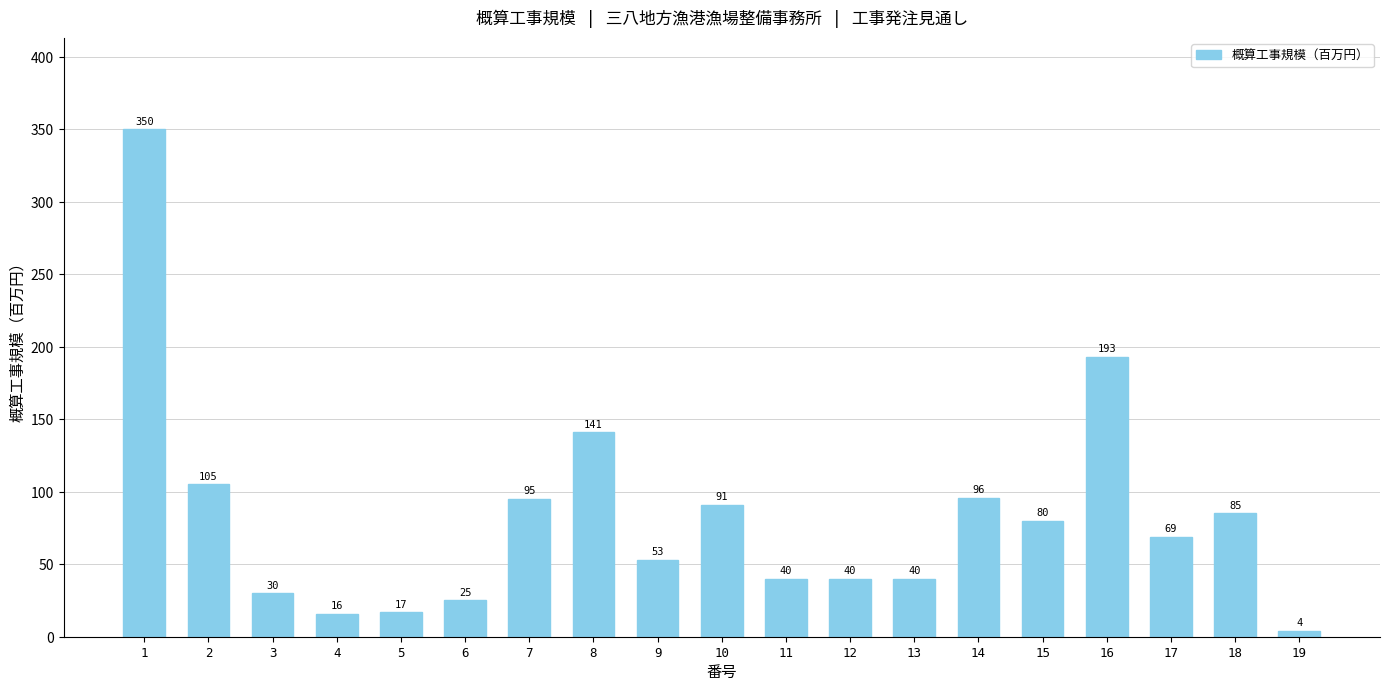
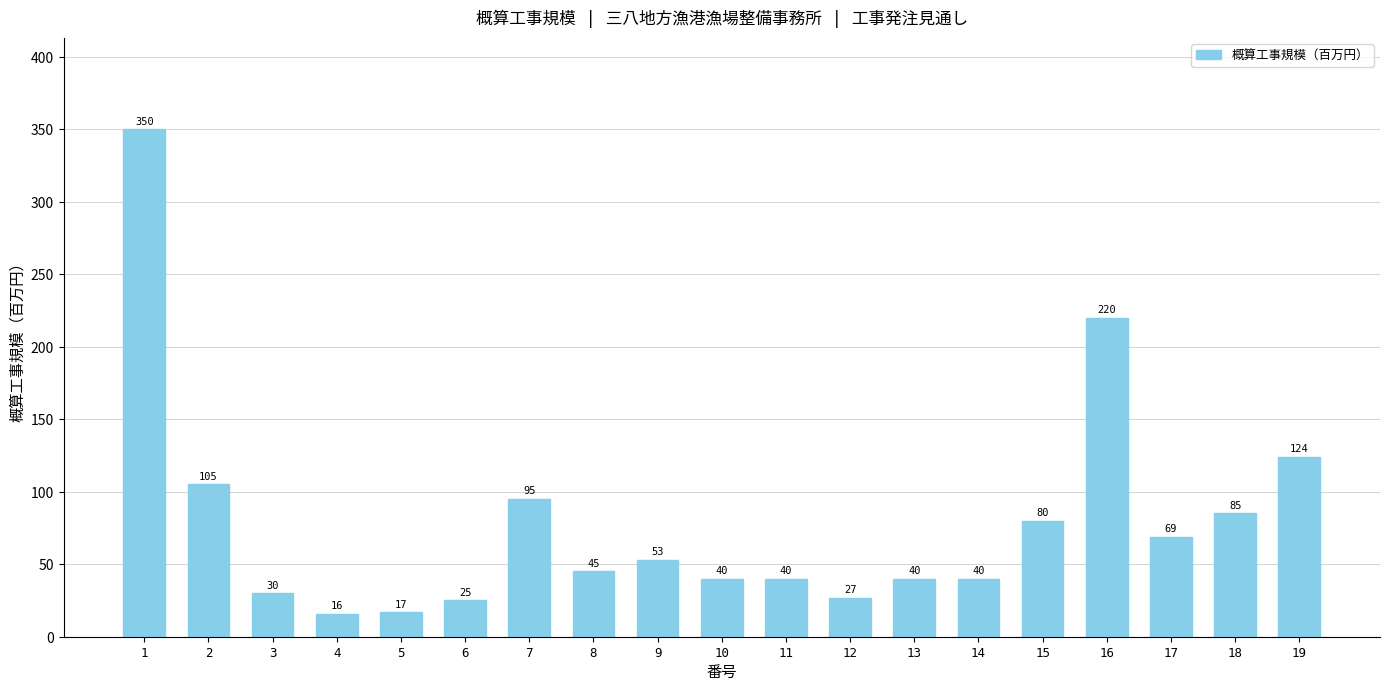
8: 141 -> 45
10: 91 -> 40
12: 40 -> 27
14: 96 -> 40
16: 193 -> 220
19: 4 -> 124
